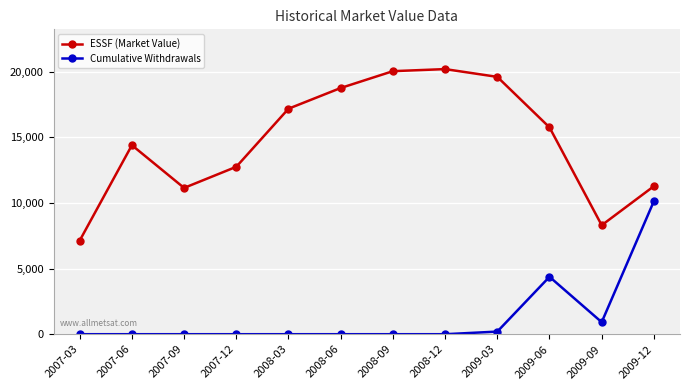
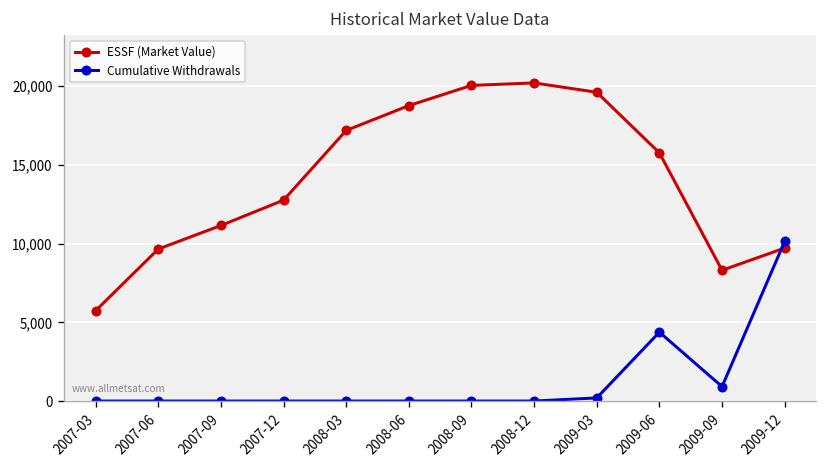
ESSF (Market Value), 2007-03: 7,100 -> 5,700
ESSF (Market Value), 2007-06: 14,400 -> 9,700
ESSF (Market Value), 2009-12: 11,300 -> 9,700
